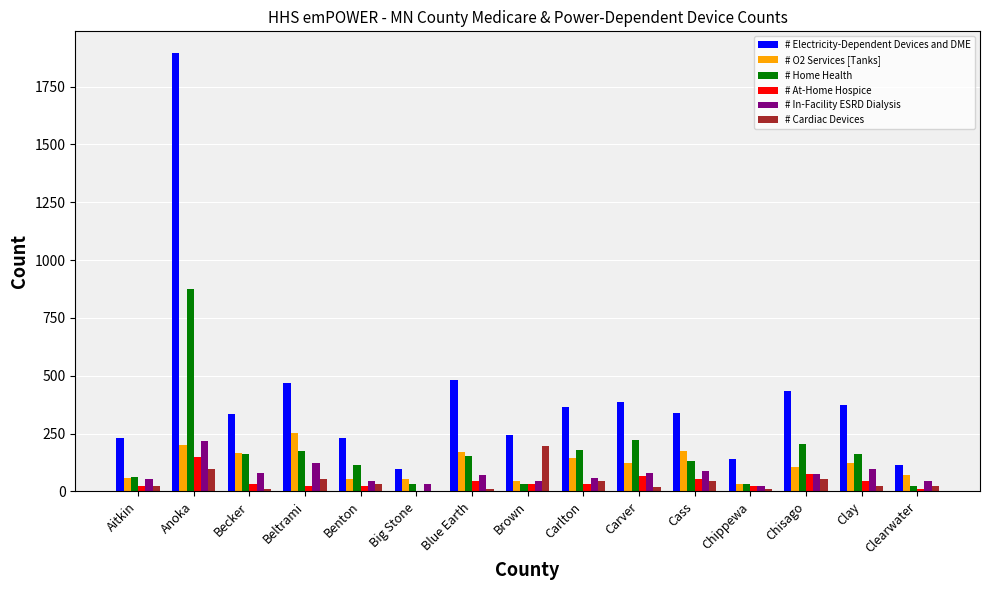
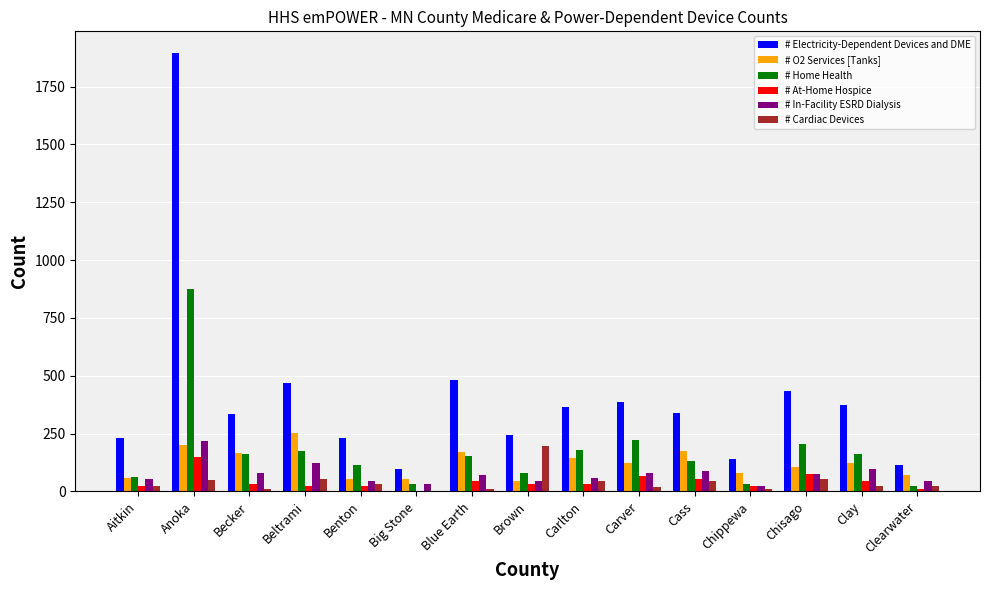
# Cardiac Devices, Anoka: 100 -> 50
# Home Health, Brown: 30 -> 80
# O2 Services [Tanks], Chippewa: 30 -> 80
